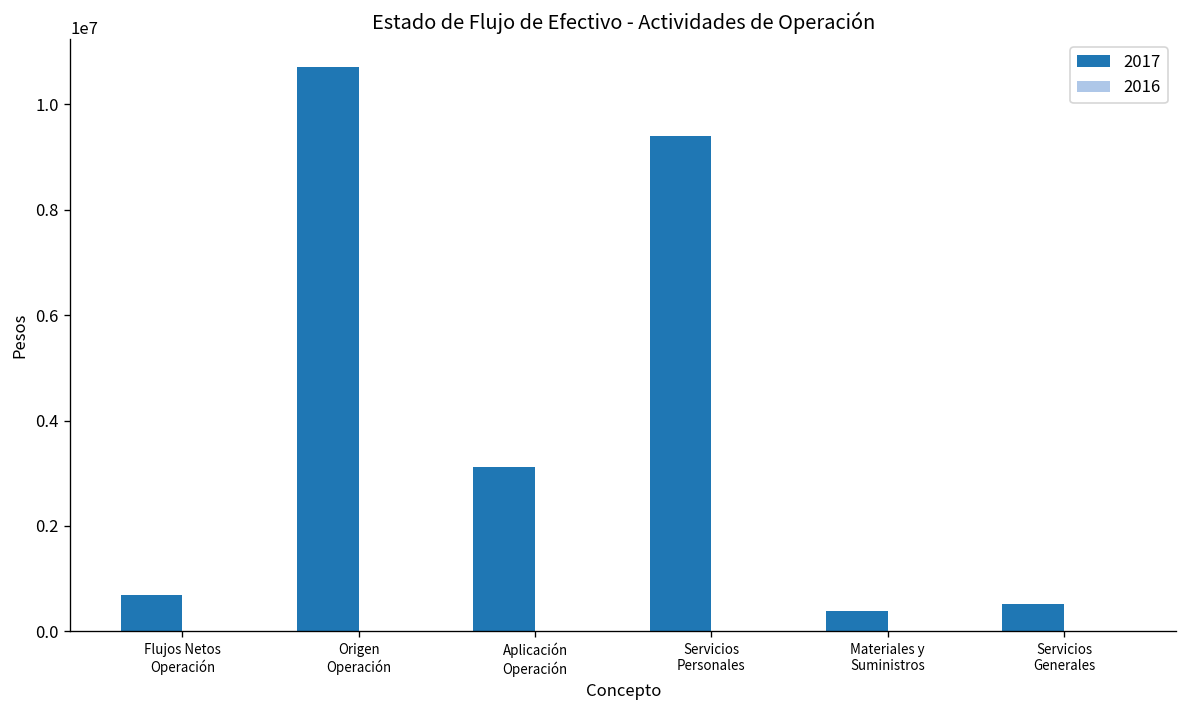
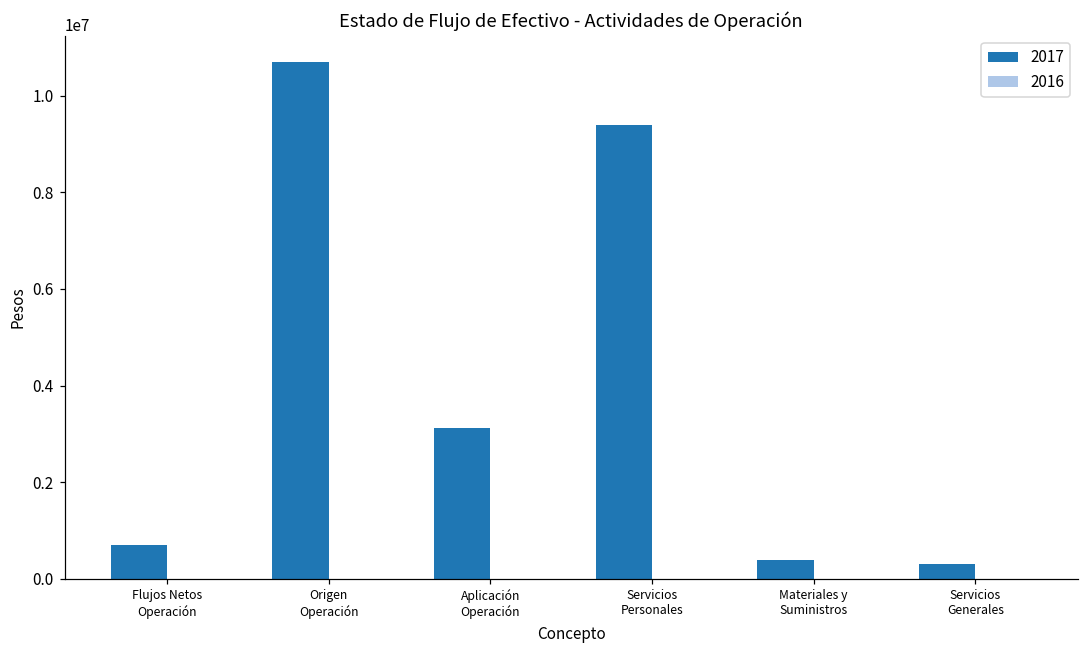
2017, Servicios Generales: 500000 -> 300000
